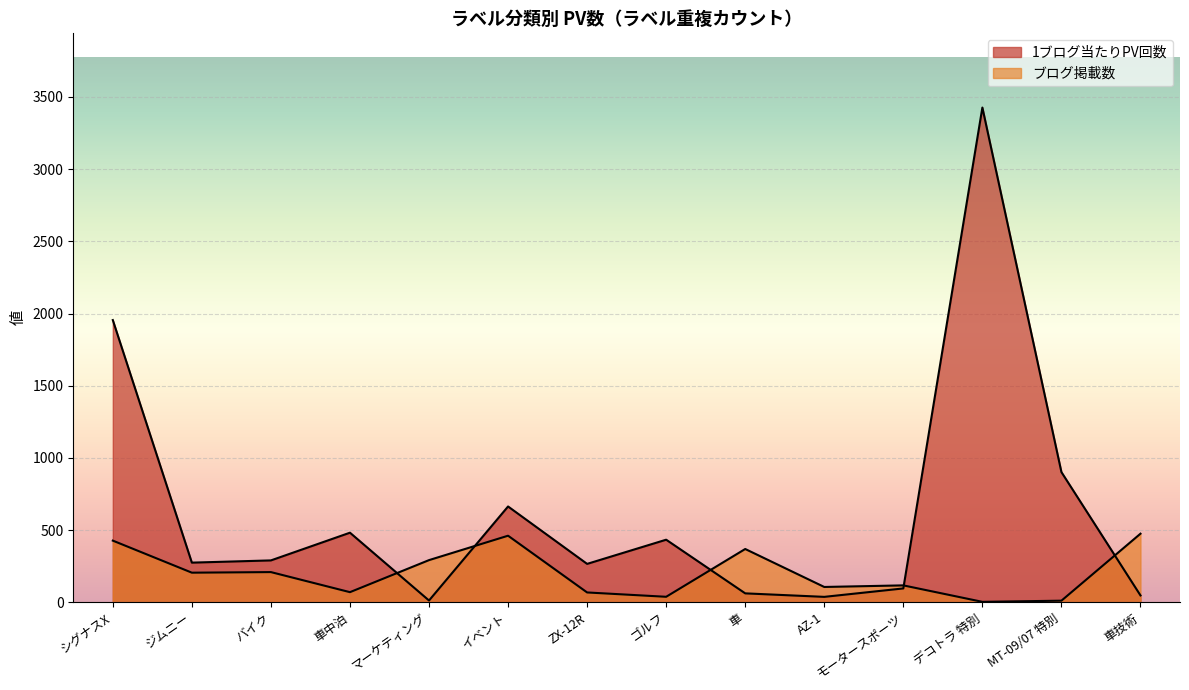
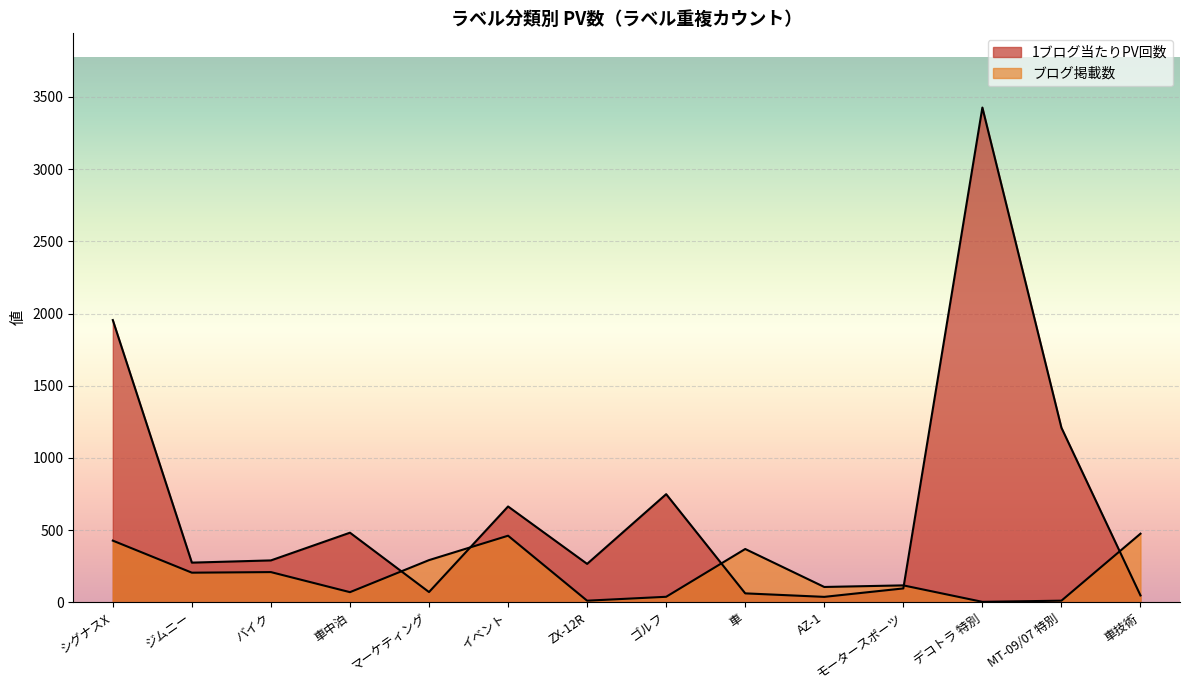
1ブログ当たりPV回数, マーケティング: 10 -> 70
ブログ掲載数, ZX-12R: 70 -> 10
1ブログ当たりPV回数, ゴルフ: 430 -> 750
1ブログ当たりPV回数, MT-09/07 特別: 900 -> 1210
